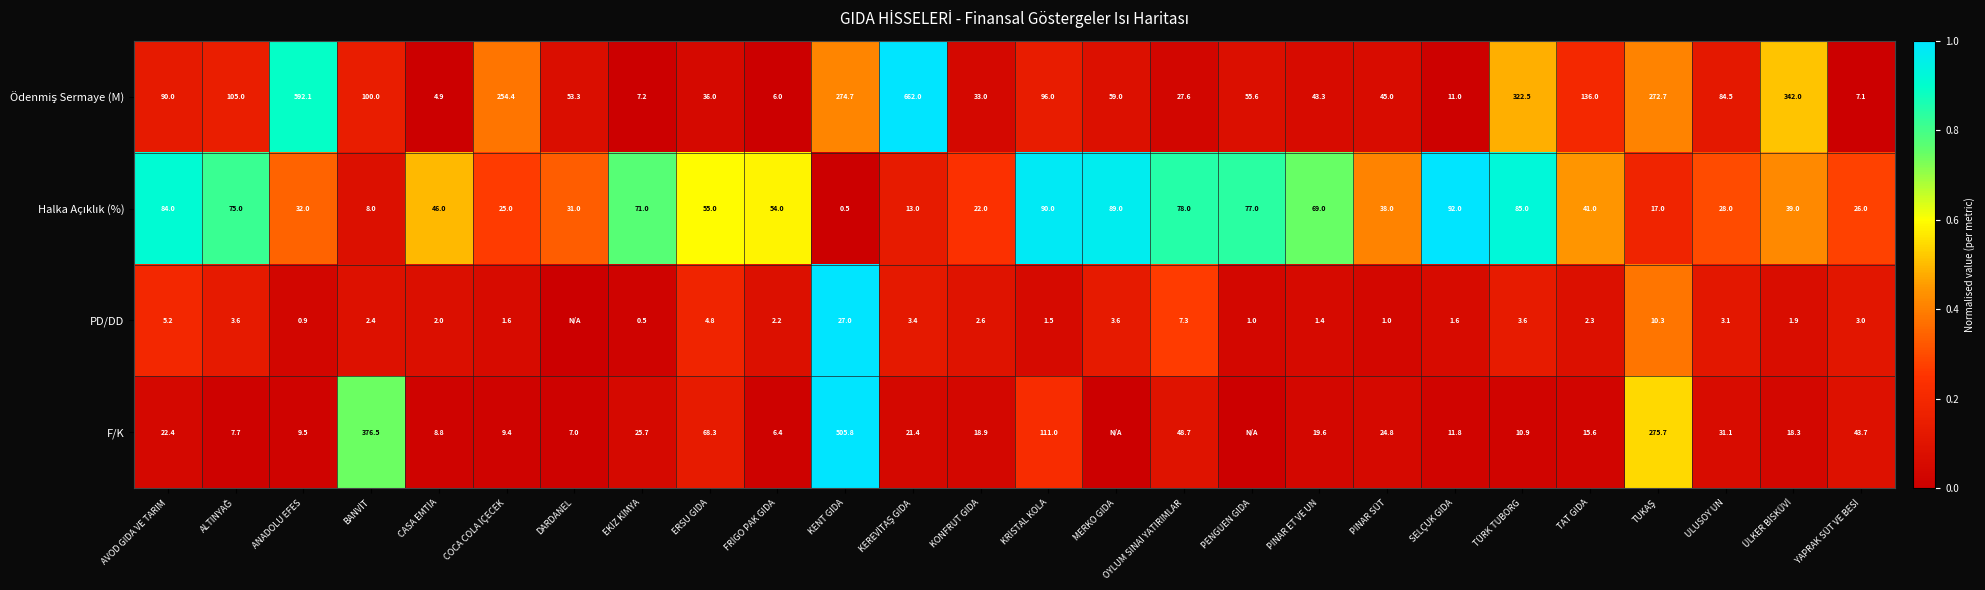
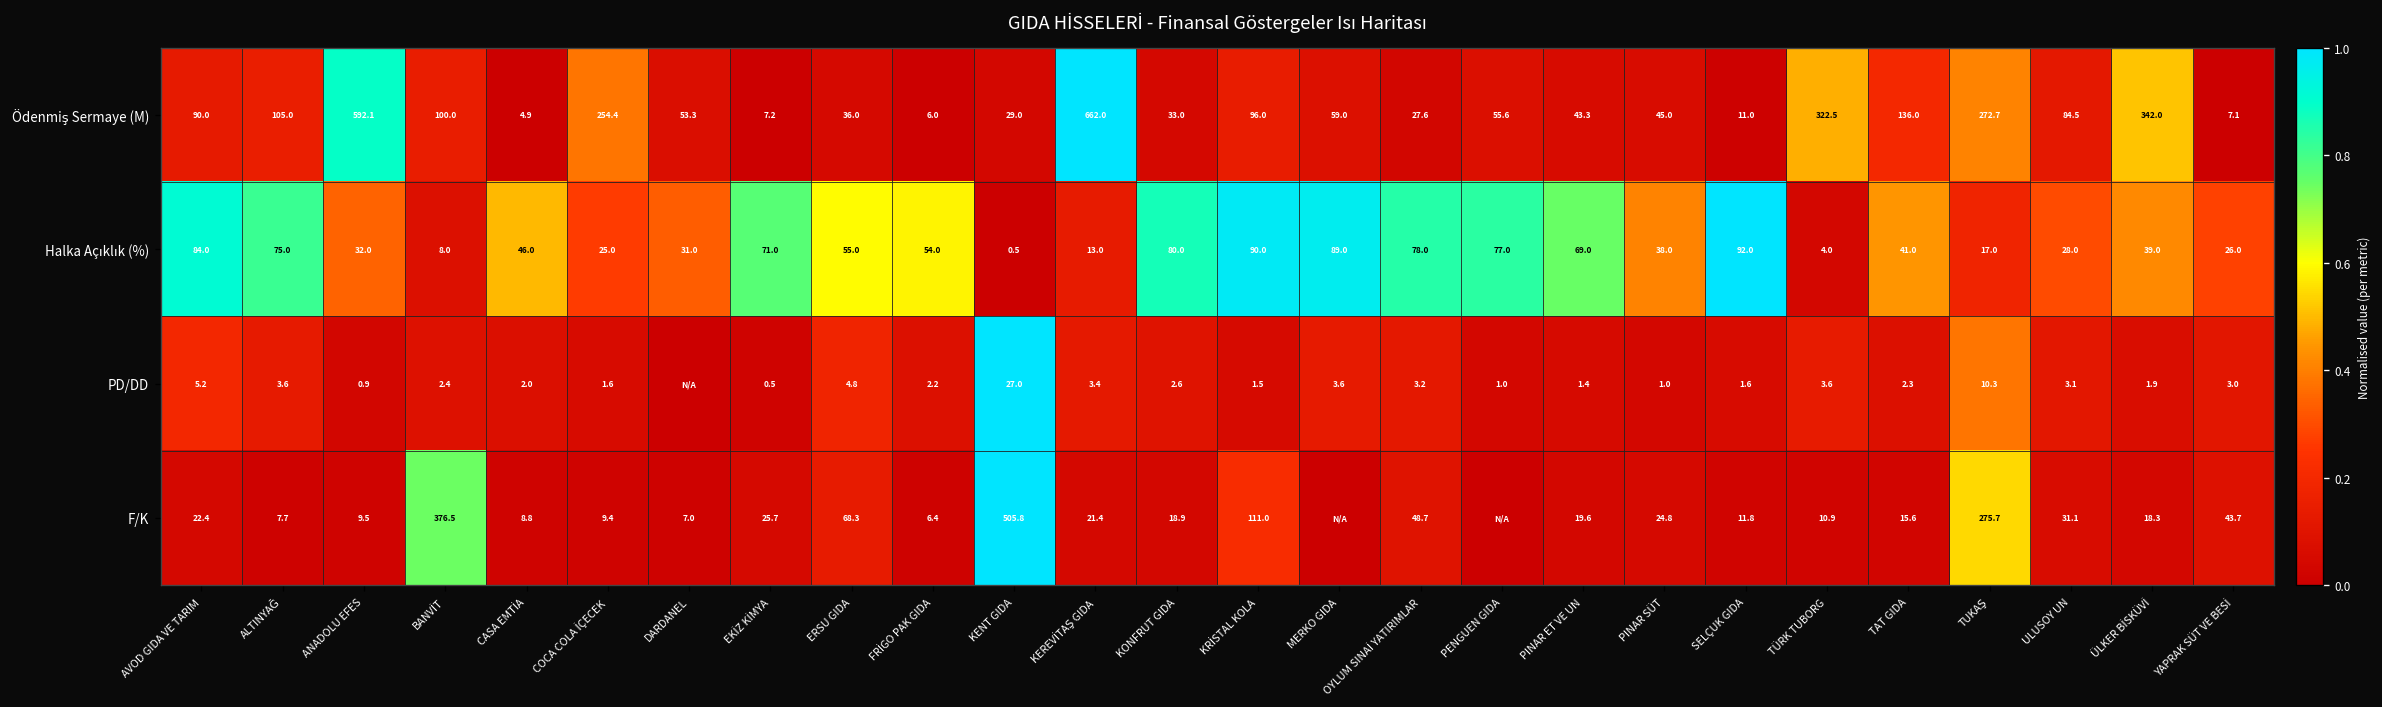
Ödenmiş Sermaye (M), KENT GIDA: 274.7 -> 29.0
Halka Açıklık (%), KONFRUT GIDA: 22.0 -> 80.0
Halka Açıklık (%), TÜRK TUBORG: 85.0 -> 4.0
PD/DD, OYLUM SINAİ YATIRIMLAR: 7.3 -> 3.2
